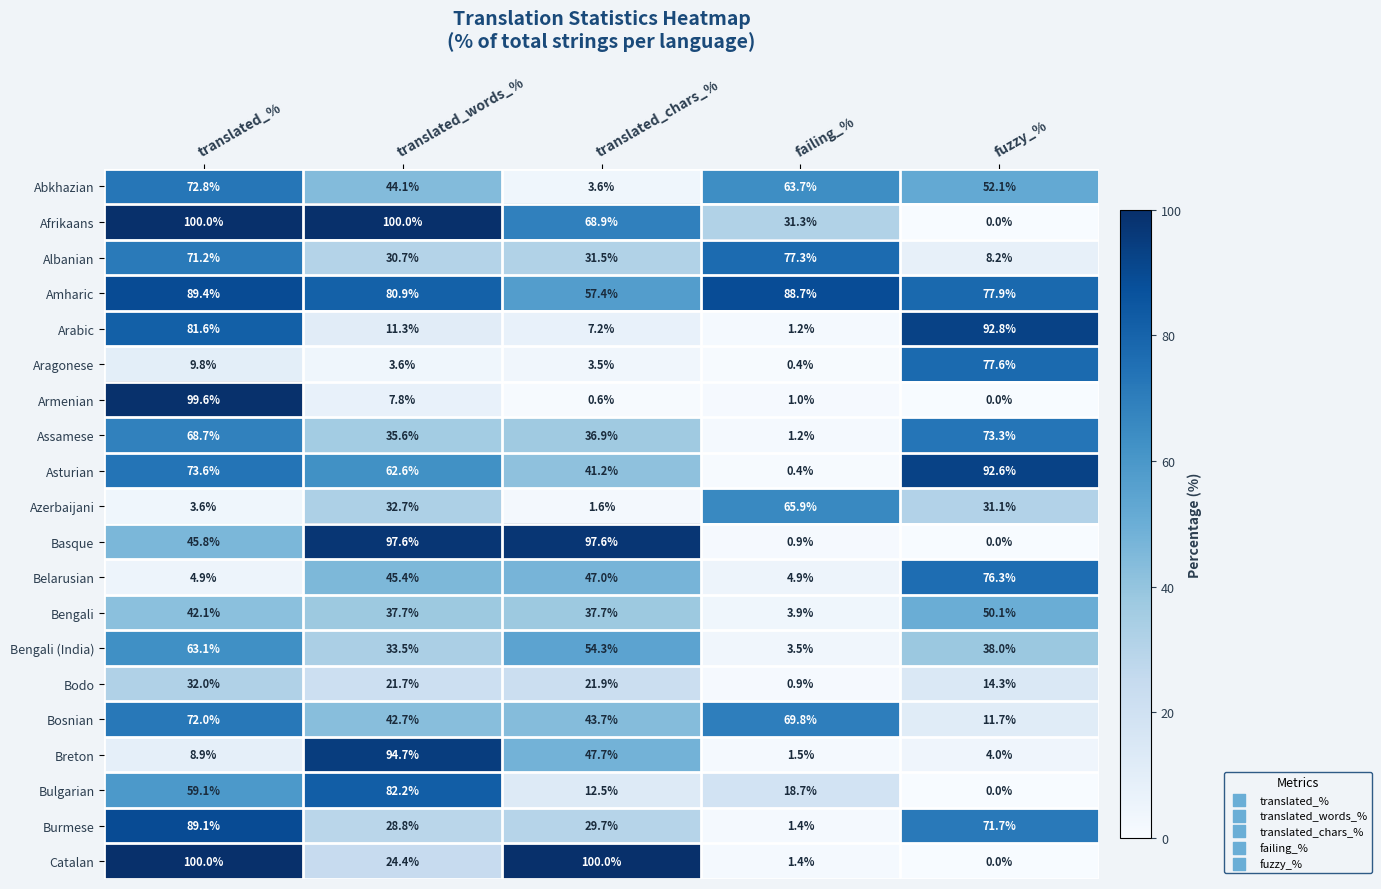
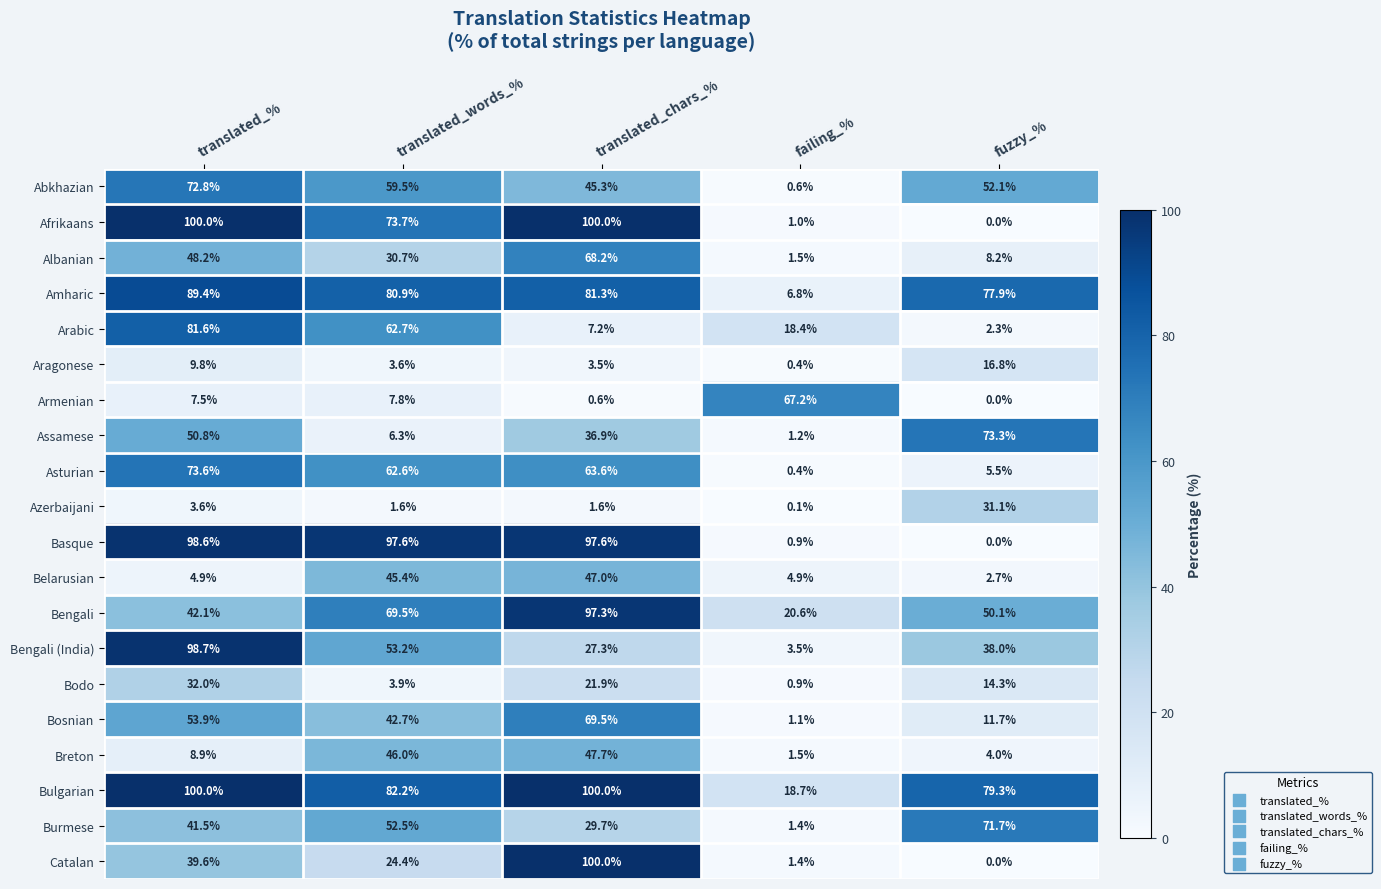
Abkhazian, translated_words_%: 44.1% -> 59.5%
Abkhazian, translated_chars_%: 3.6% -> 45.3%
Abkhazian, failing_%: 63.7% -> 0.6%
Afrikaans, translated_words_%: 100.0% -> 73.7%
Afrikaans, translated_chars_%: 68.9% -> 100.0%
Afrikaans, failing_%: 31.3% -> 1.0%
Albanian, translated_%: 71.2% -> 48.2%
Albanian, translated_chars_%: 31.5% -> 68.2%
Albanian, failing_%: 77.3% -> 1.5%
Amharic, translated_chars_%: 57.4% -> 81.3%
Amharic, failing_%: 88.7% -> 6.8%
Arabic, translated_words_%: 11.3% -> 62.7%
Arabic, failing_%: 1.2% -> 18.4%
Arabic, fuzzy_%: 92.8% -> 2.3%
Aragonese, fuzzy_%: 77.6% -> 16.8%
Armenian, translated_%: 99.6% -> 7.5%
Armenian, failing_%: 1.0% -> 67.2%
Assamese, translated_%: 68.7% -> 50.8%
Assamese, translated_words_%: 35.6% -> 6.3%
Asturian, translated_chars_%: 41.2% -> 63.6%
Asturian, fuzzy_%: 92.6% -> 5.5%
Azerbaijani, translated_words_%: 32.7% -> 1.6%
Azerbaijani, failing_%: 65.9% -> 0.1%
Basque, translated_%: 45.8% -> 98.6%
Belarusian, fuzzy_%: 76.3% -> 2.7%
Bengali, translated_words_%: 37.7% -> 69.5%
Bengali, translated_chars_%: 37.7% -> 97.3%
Bengali, failing_%: 3.9% -> 20.6%
Bengali (India), translated_%: 63.1% -> 98.7%
Bengali (India), translated_words_%: 33.5% -> 53.2%
Bengali (India), translated_chars_%: 54.3% -> 27.3%
Bodo, translated_words_%: 21.7% -> 3.9%
Bosnian, translated_%: 72.0% -> 53.9%
Bosnian, translated_chars_%: 43.7% -> 69.5%
Bosnian, failing_%: 69.8% -> 1.1%
Breton, translated_words_%: 94.7% -> 46.0%
Bulgarian, translated_%: 59.1% -> 100.0%
Bulgarian, translated_chars_%: 12.5% -> 100.0%
Bulgarian, fuzzy_%: 0.0% -> 79.3%
Burmese, translated_%: 89.1% -> 41.5%
Burmese, translated_words_%: 28.8% -> 52.5%
Catalan, translated_%: 100.0% -> 39.6%
